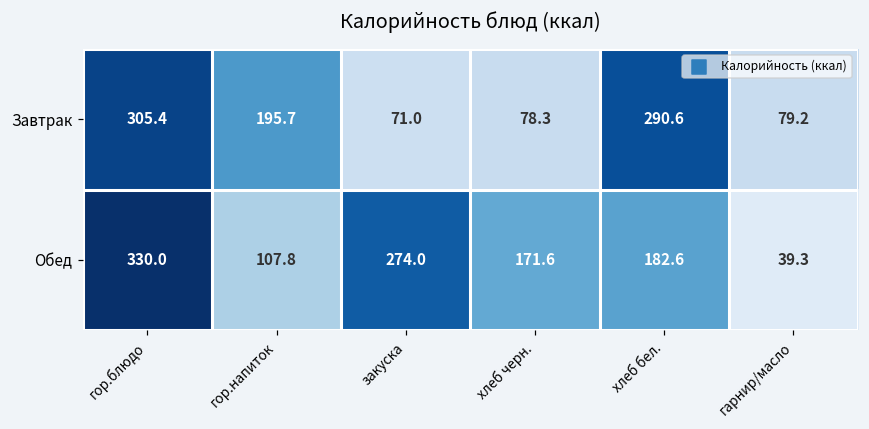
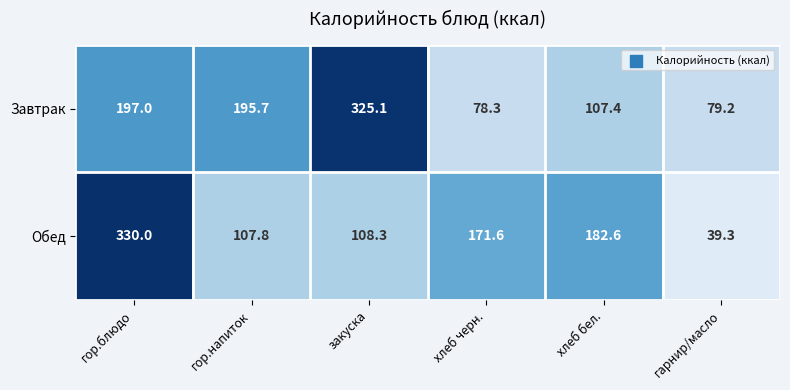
Завтрак, гор.блюдо: 305.4 -> 197.0
Завтрак, закуска: 71.0 -> 325.1
Завтрак, хлеб бел.: 290.6 -> 107.4
Обед, закуска: 274.0 -> 108.3
